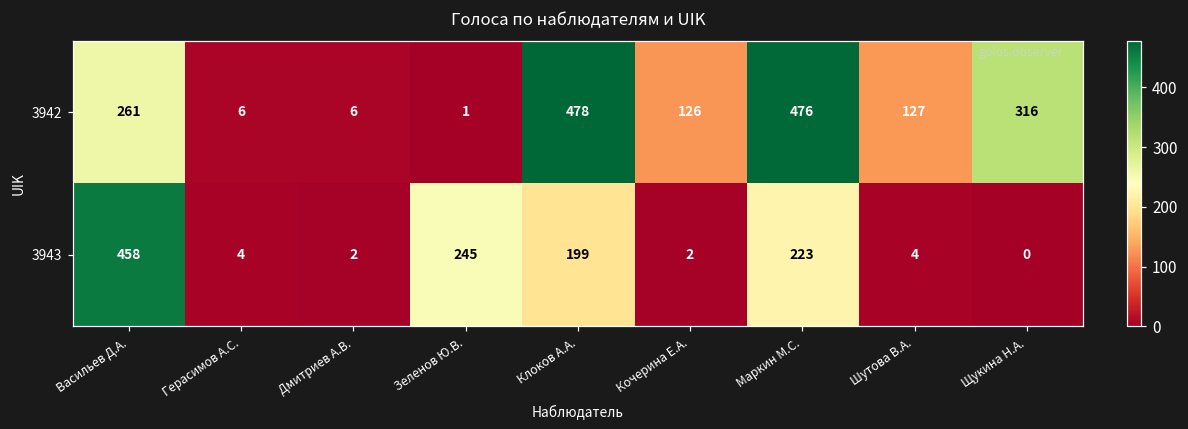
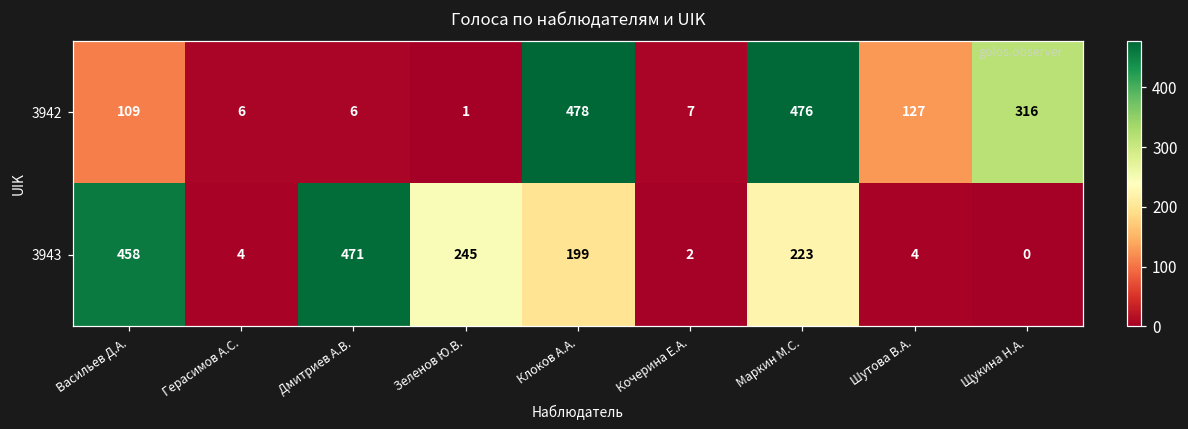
3942, Васильев Д.А.: 261 -> 109
3942, Кочерина Е.А.: 126 -> 7
3943, Дмитриев А.В.: 2 -> 471
